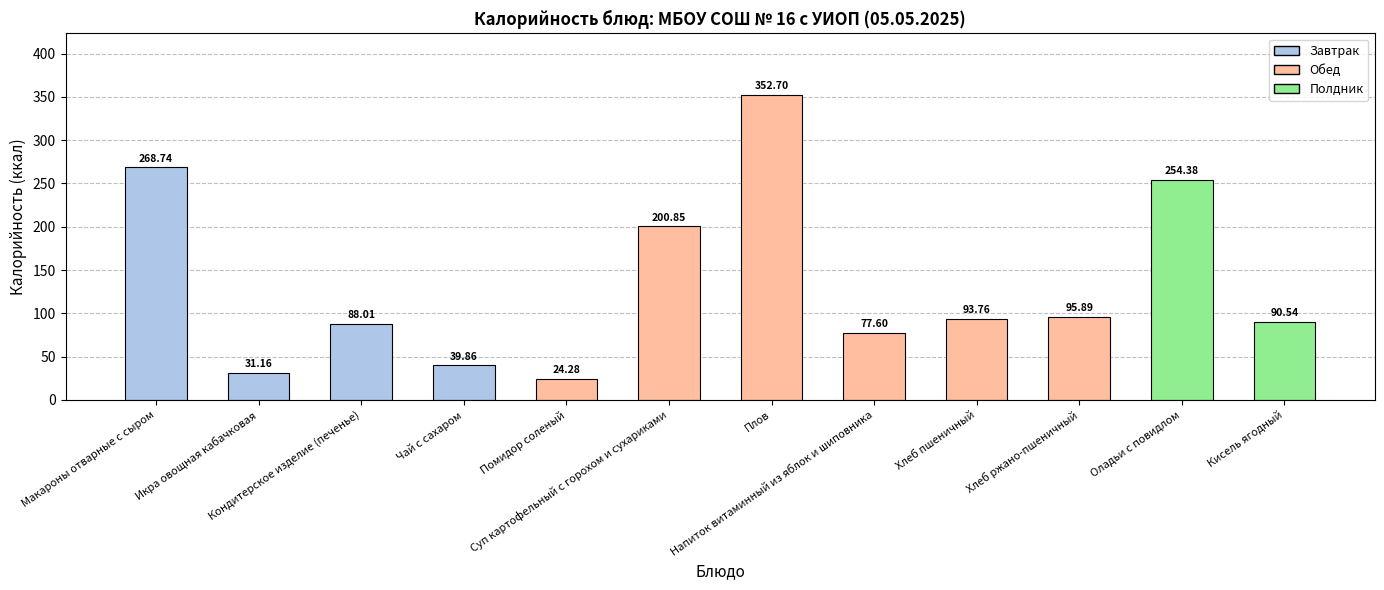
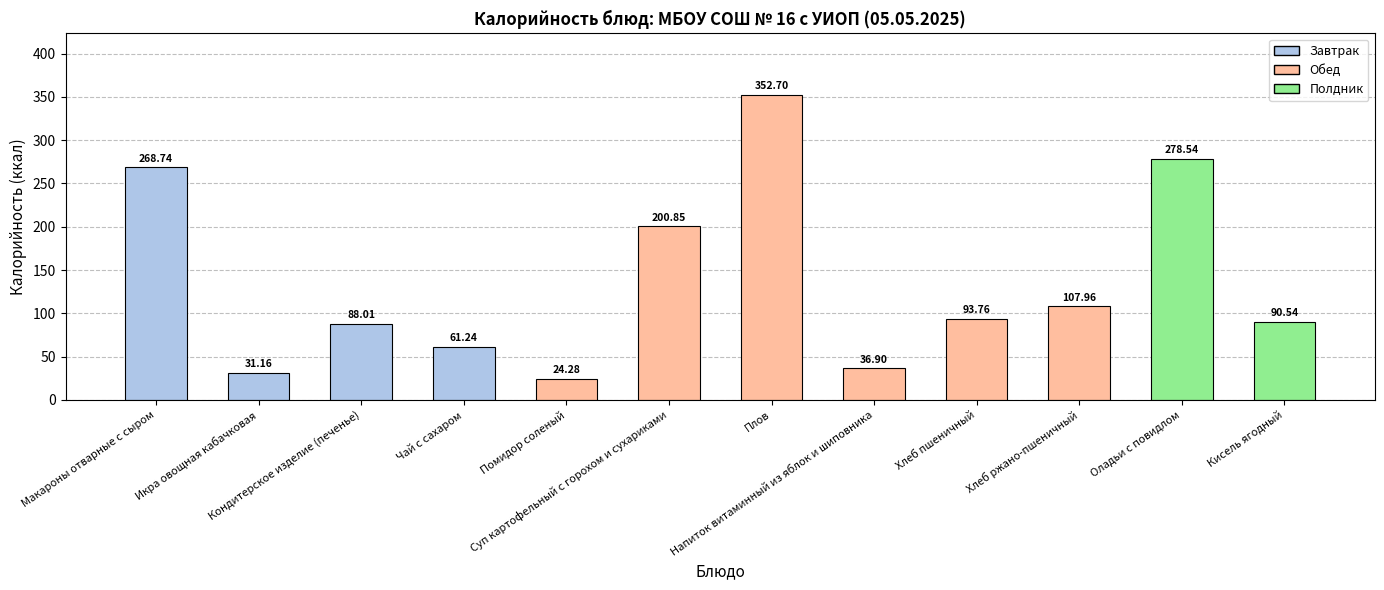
Чай с сахаром: 39.86 -> 61.24
Напиток витаминный из яблок и шиповника: 77.60 -> 36.90
Хлеб ржано-пшеничный: 95.89 -> 107.96
Оладьи с повидлом: 254.38 -> 278.54
